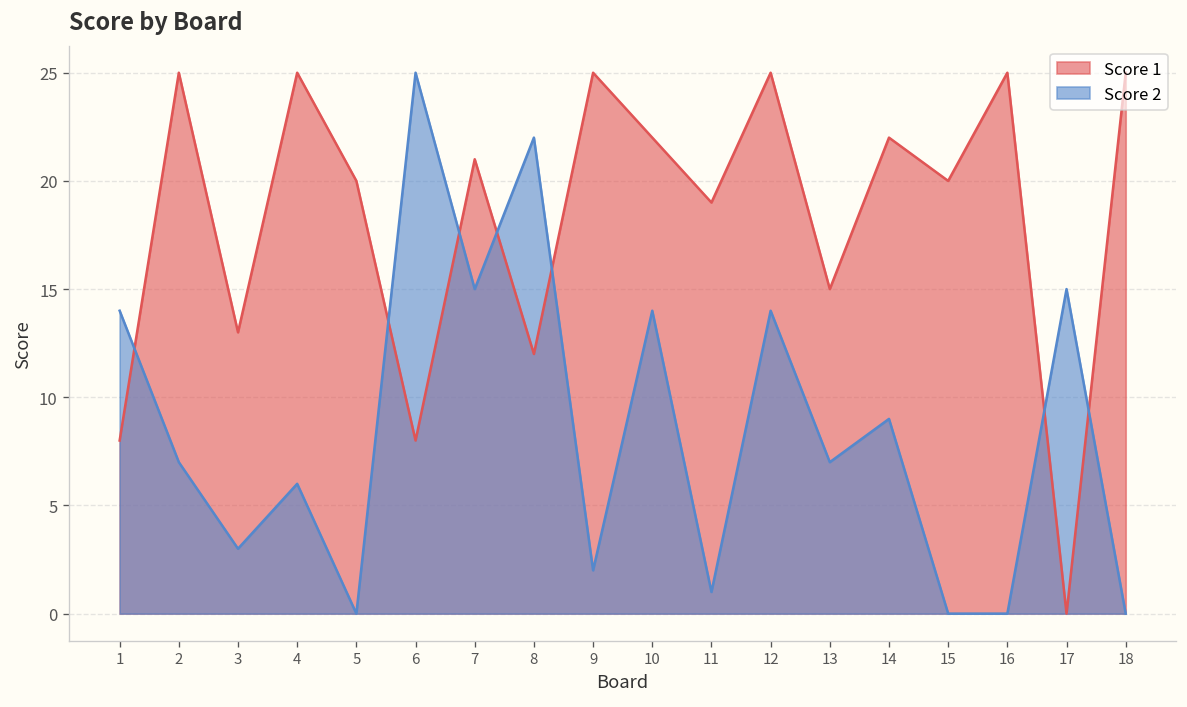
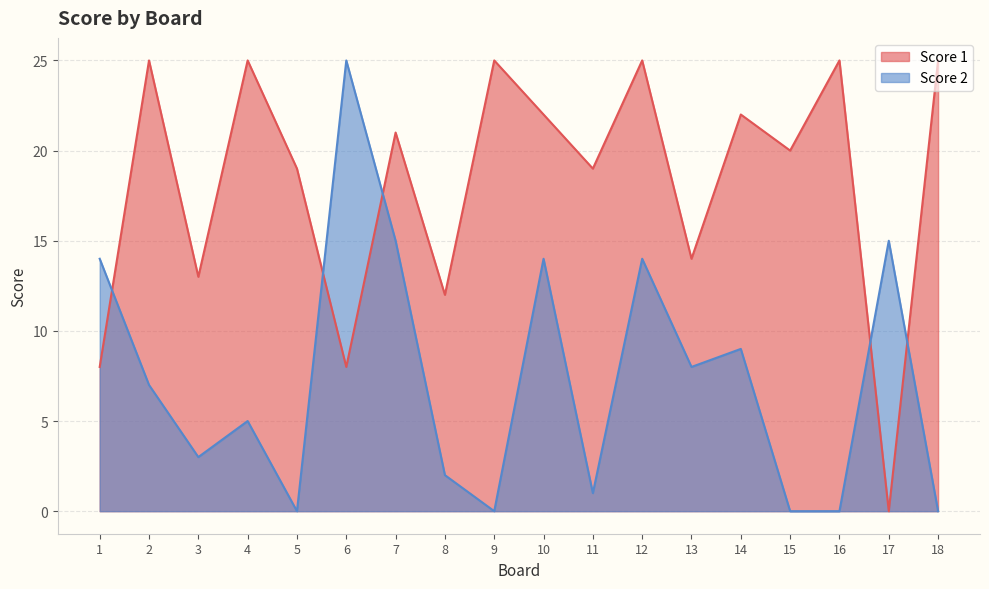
Score 2, 4: 6 -> 5
Score 1, 5: 20 -> 19
Score 2, 8: 22 -> 2
Score 2, 9: 2 -> 0
Score 1, 13: 15 -> 14
Score 2, 13: 7 -> 8
